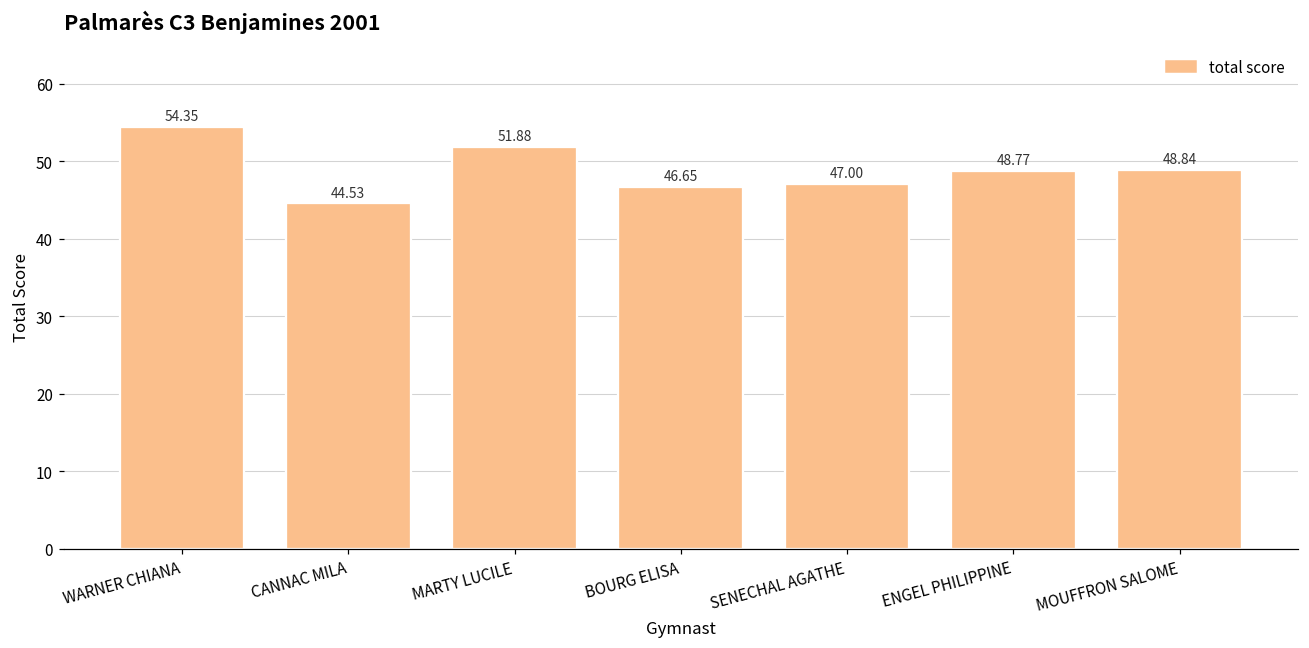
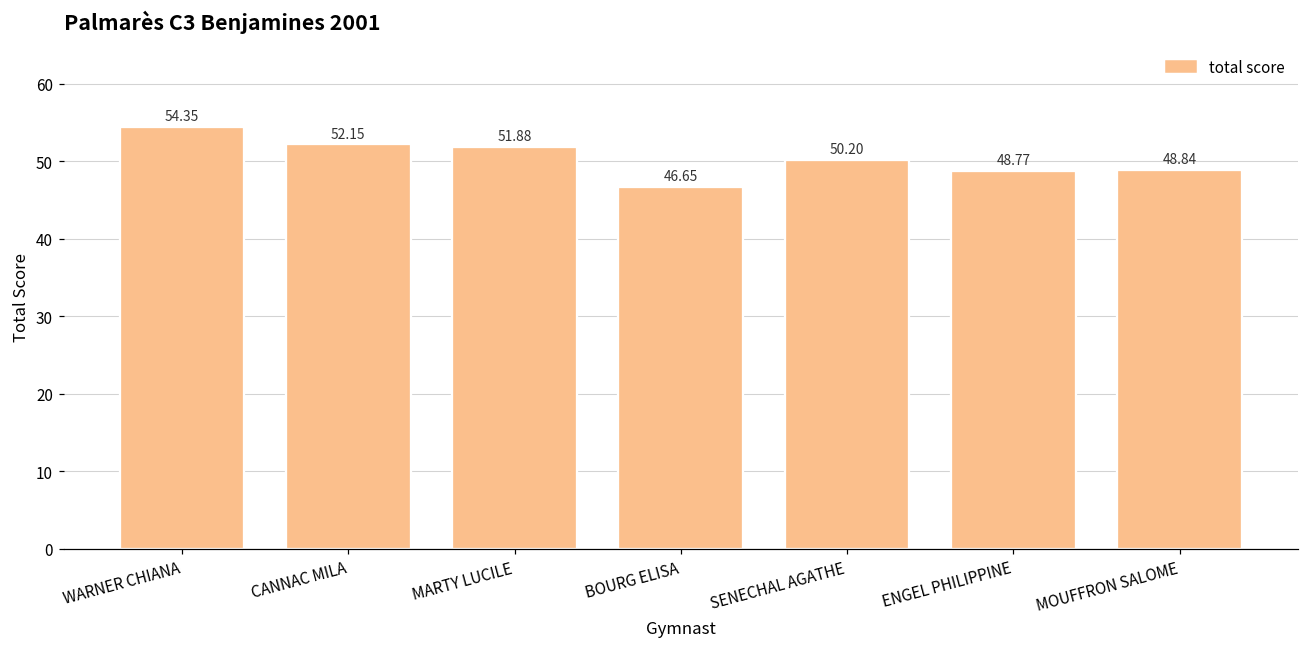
CANNAC MILA: 44.53 -> 52.15
SENECHAL AGATHE: 47.00 -> 50.20
